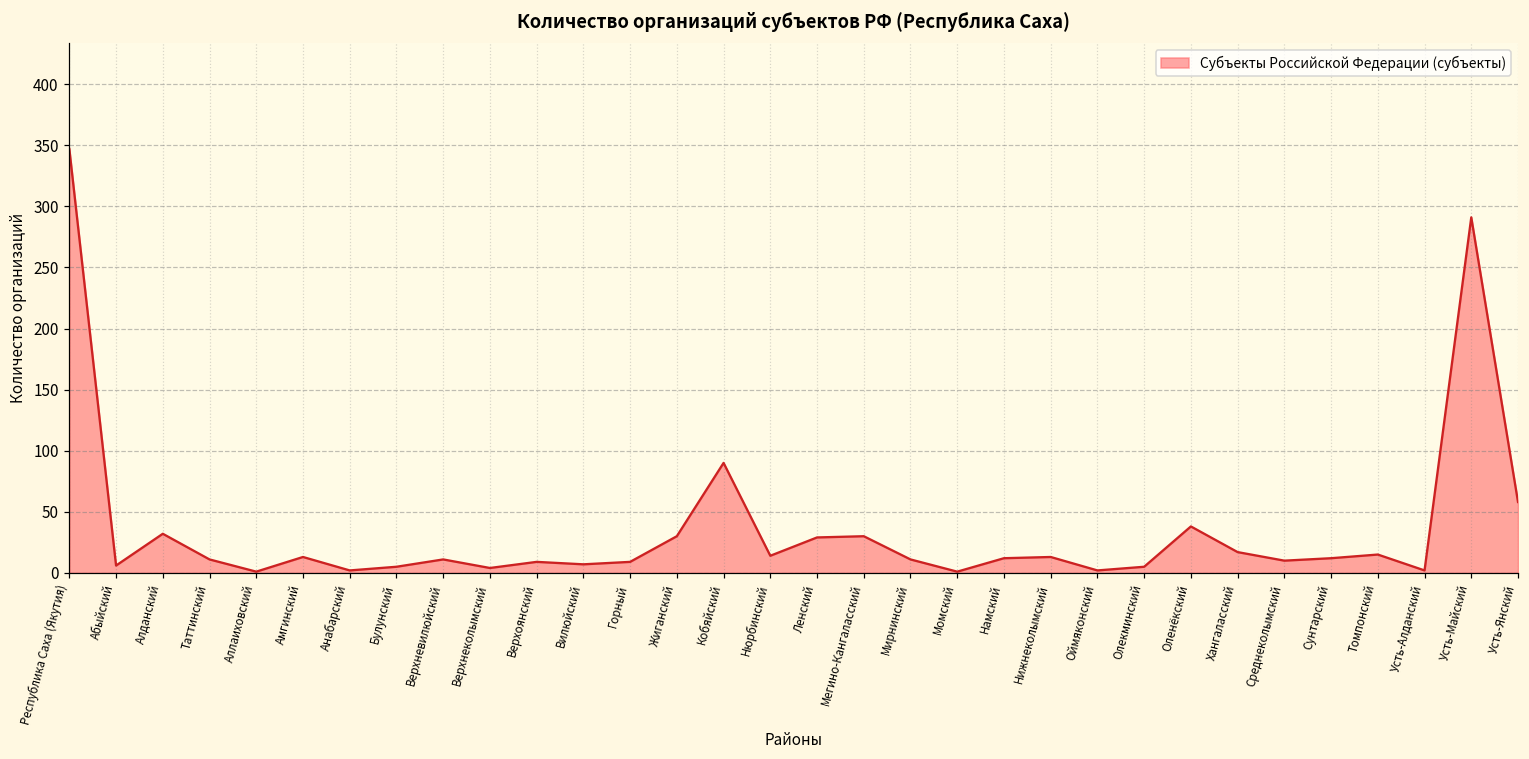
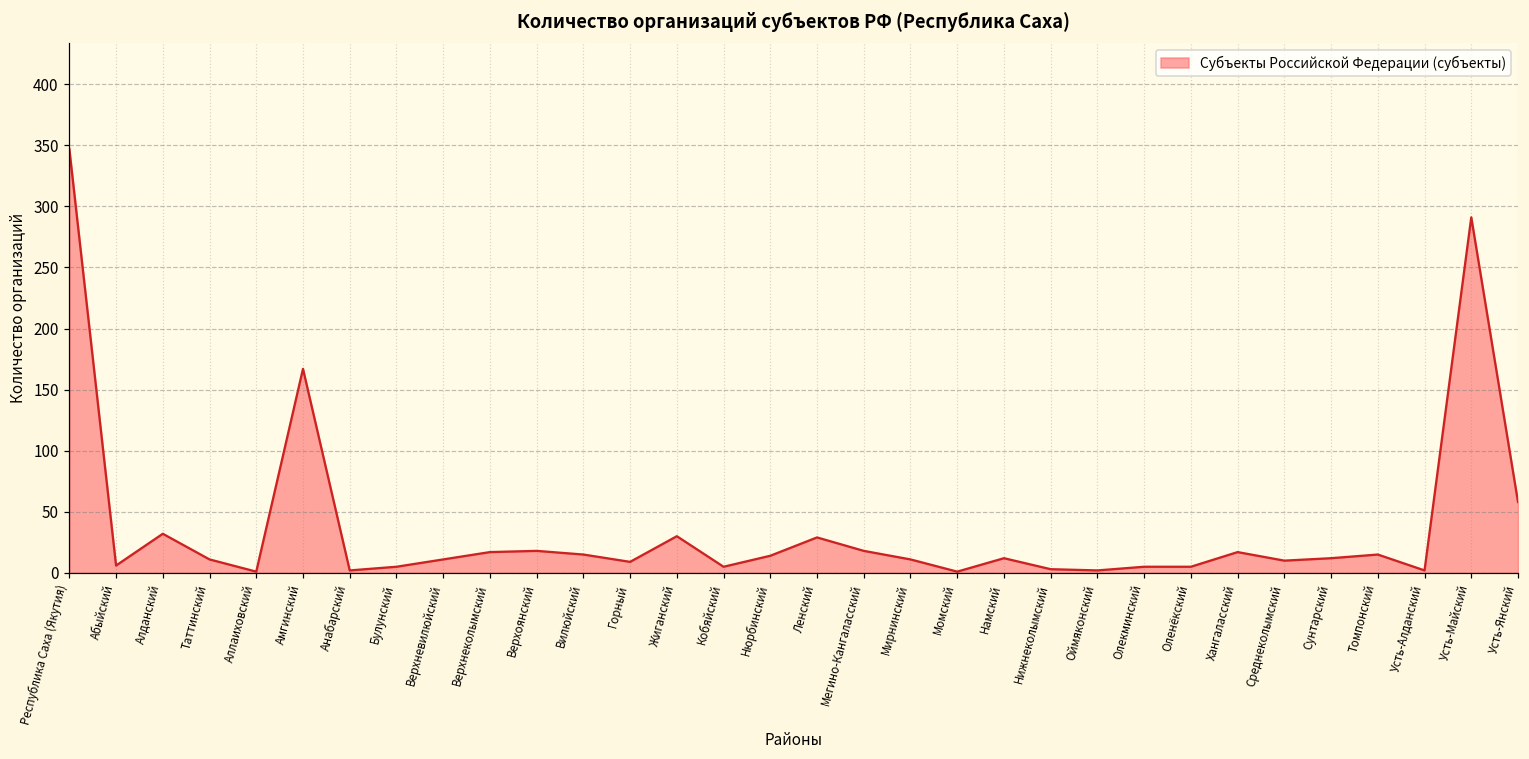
Амгинский: 13 -> 167
Верхнеколымский: 4 -> 17
Верхоянский: 9 -> 18
Вилюйский: 7 -> 15
Кобяйский: 90 -> 5
Мегино-Кангаласский: 30 -> 18
Нижнеколымский: 13 -> 3
Оленёкский: 38 -> 5
